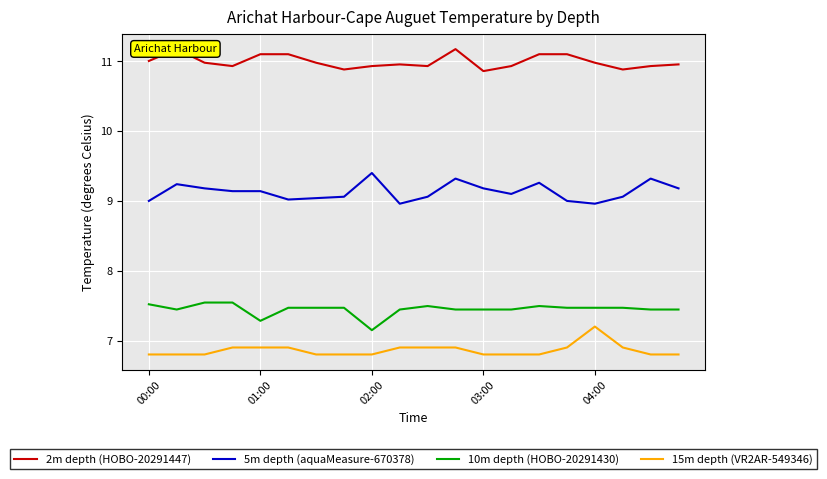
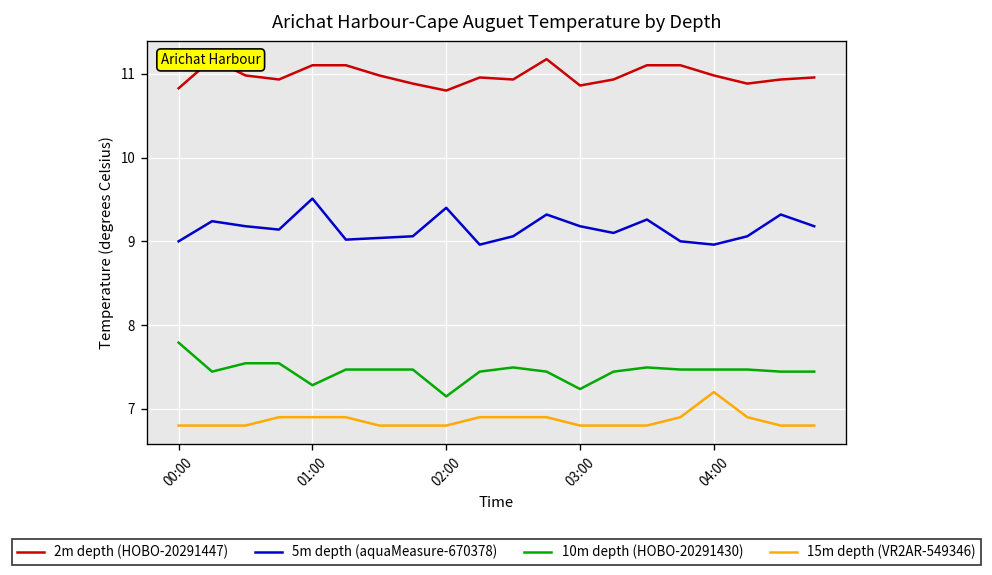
2m depth (HOBO-20291447), 00:00: 11.0 -> 10.8
10m depth (HOBO-20291430), 00:00: 7.5 -> 7.8
5m depth (aquaMeasure-670378), 01:00: 9.1 -> 9.5
2m depth (HOBO-20291447), 02:00: 10.9 -> 10.8
10m depth (HOBO-20291430), 03:00: 7.4 -> 7.2
